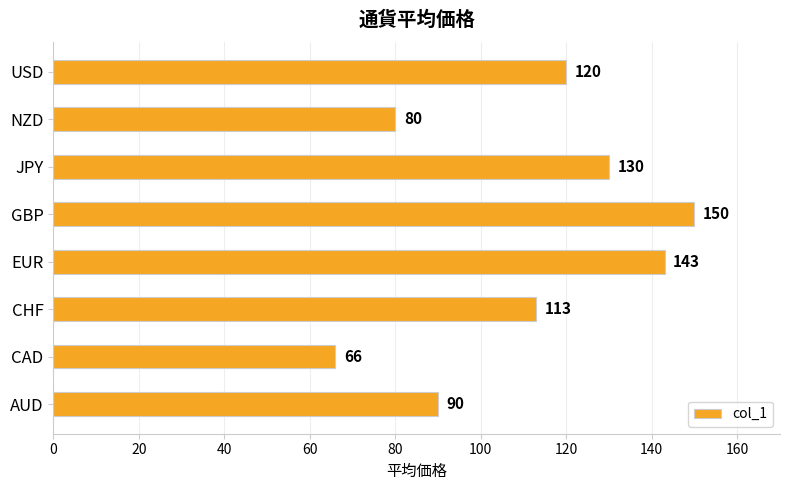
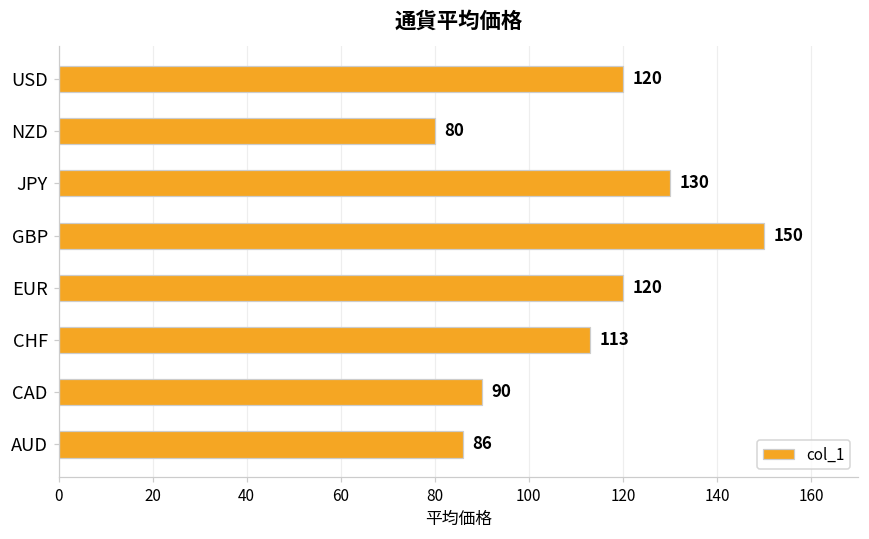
EUR: 143 -> 120
CAD: 66 -> 90
AUD: 90 -> 86
